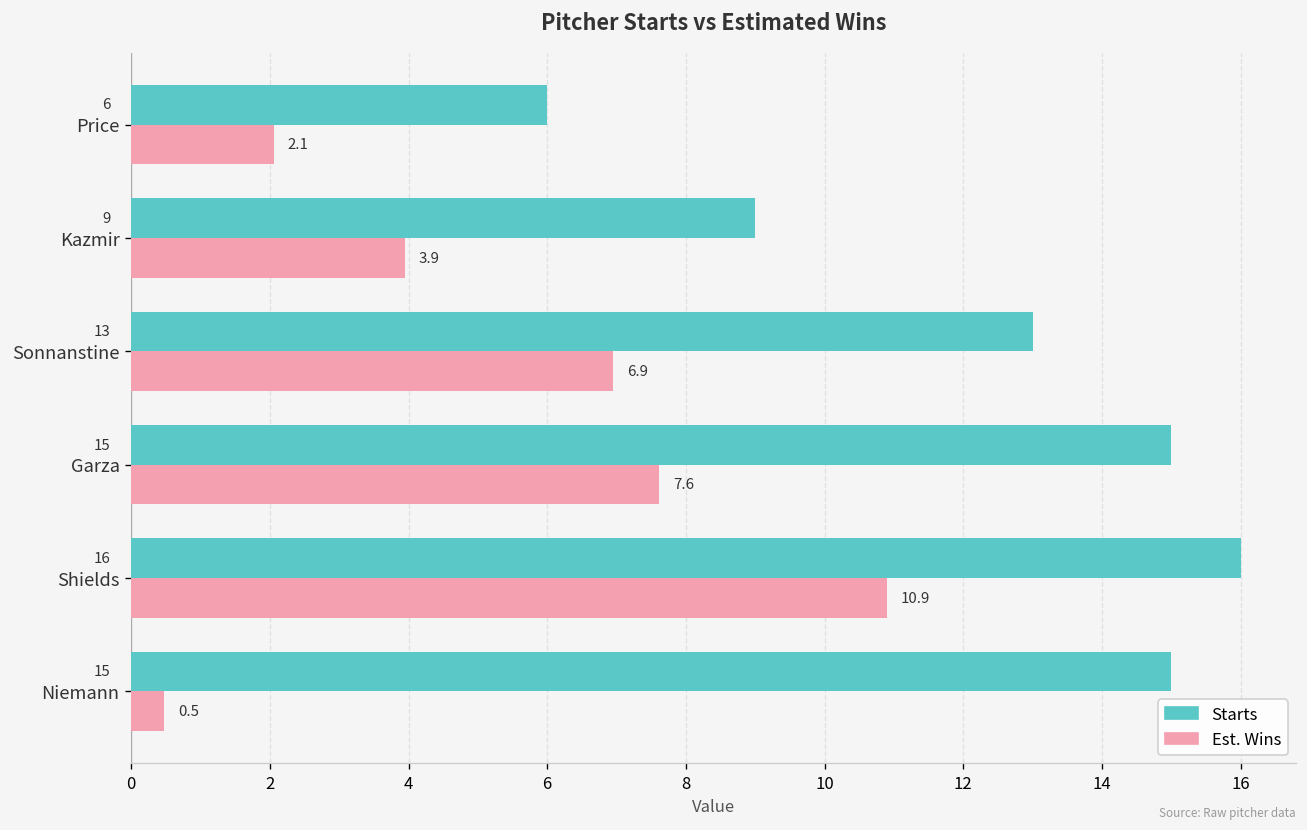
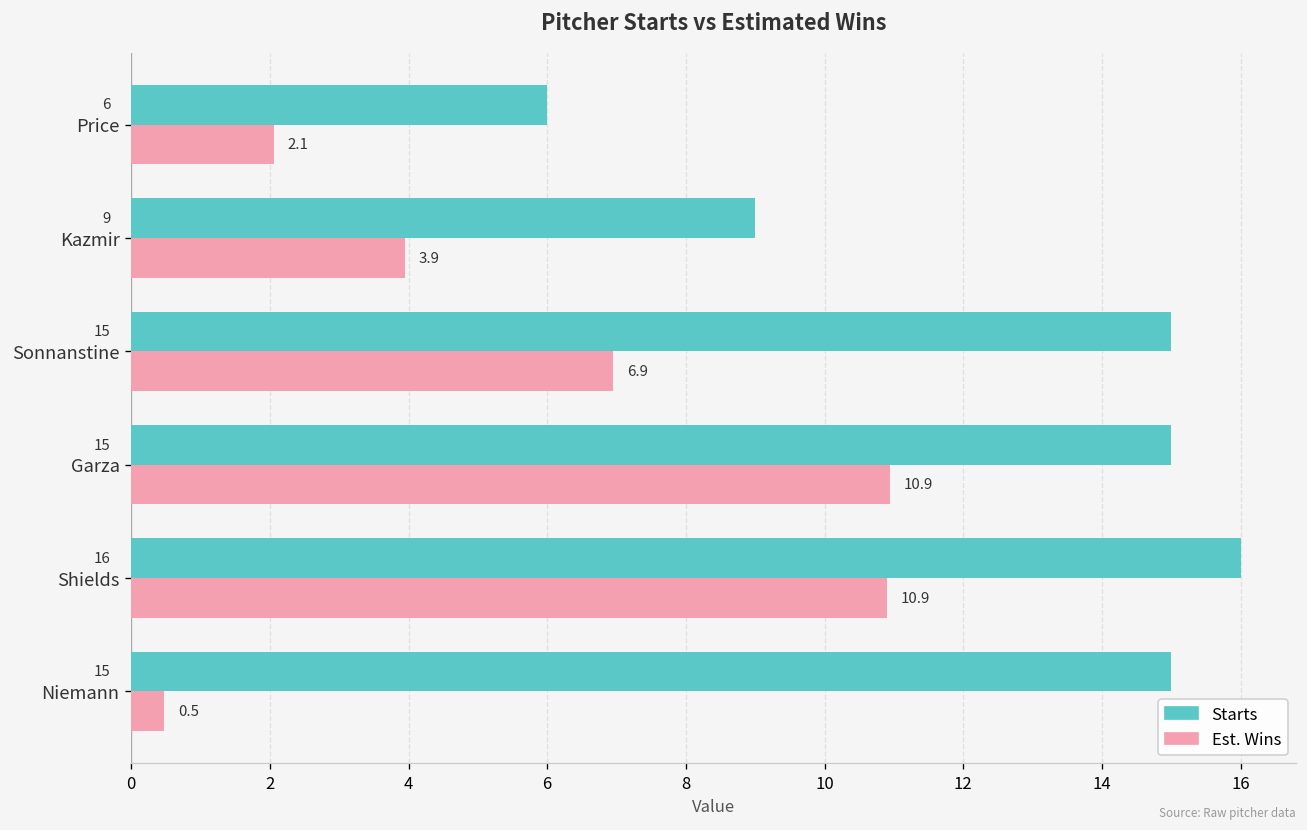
Starts, Sonnanstine: 13 -> 15
Est. Wins, Garza: 7.6 -> 10.9
